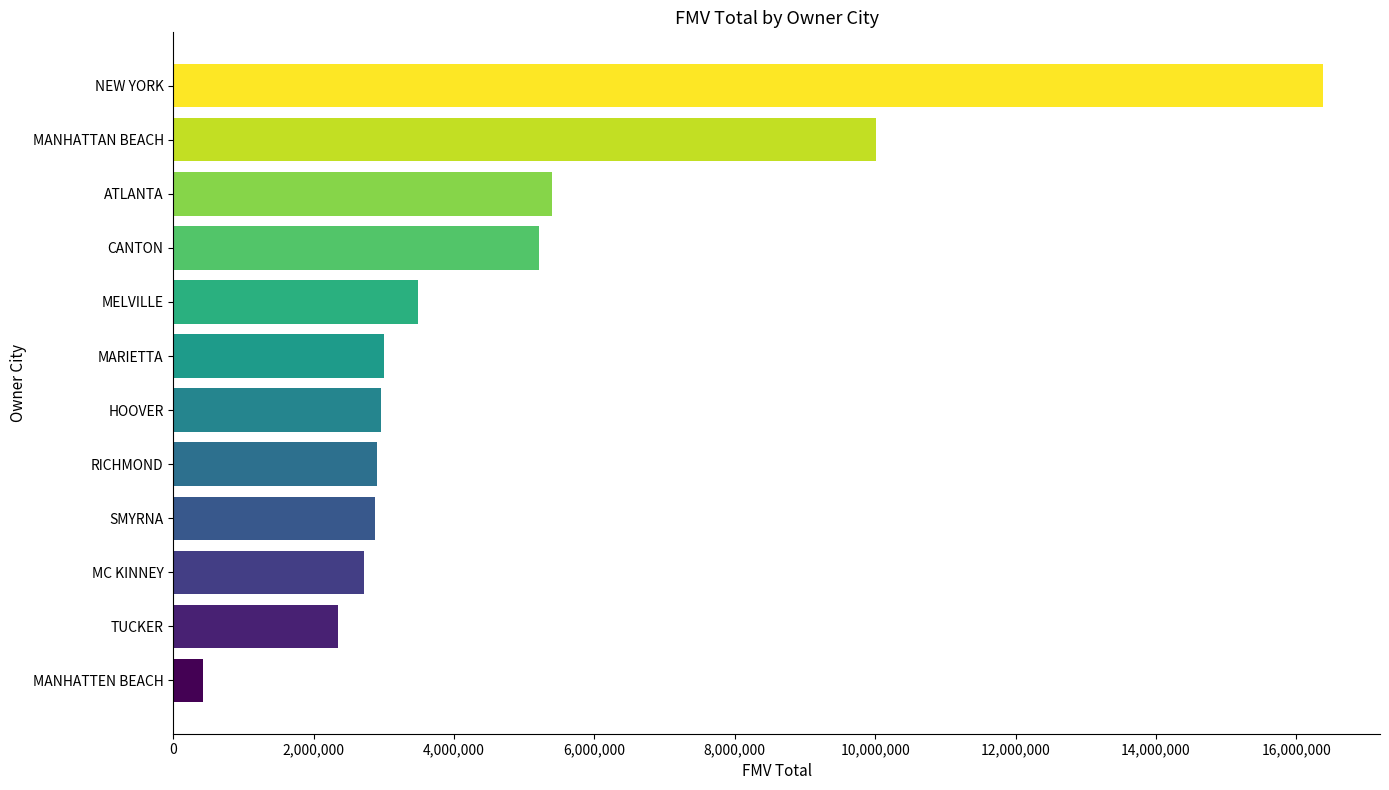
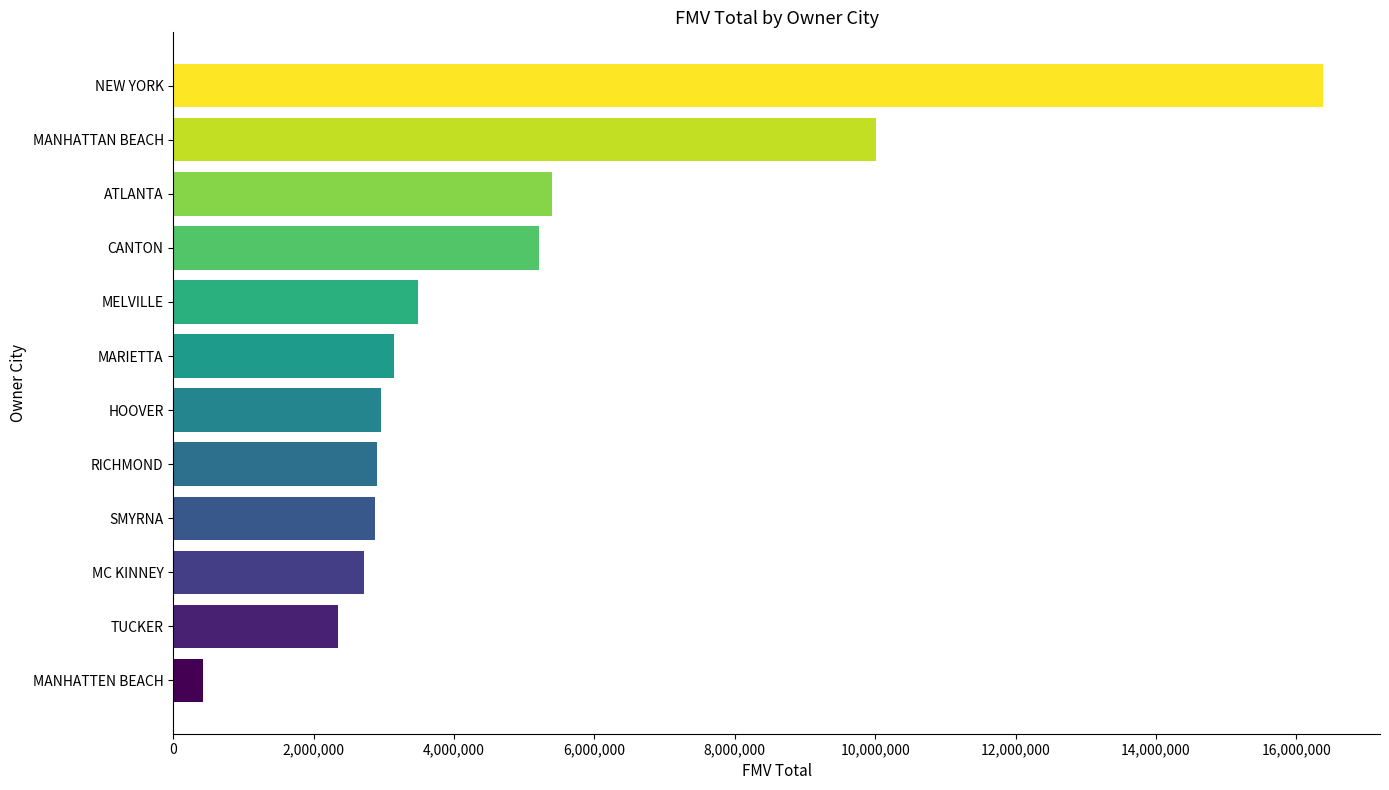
MARIETTA: 3,000,000 -> 3,100,000
